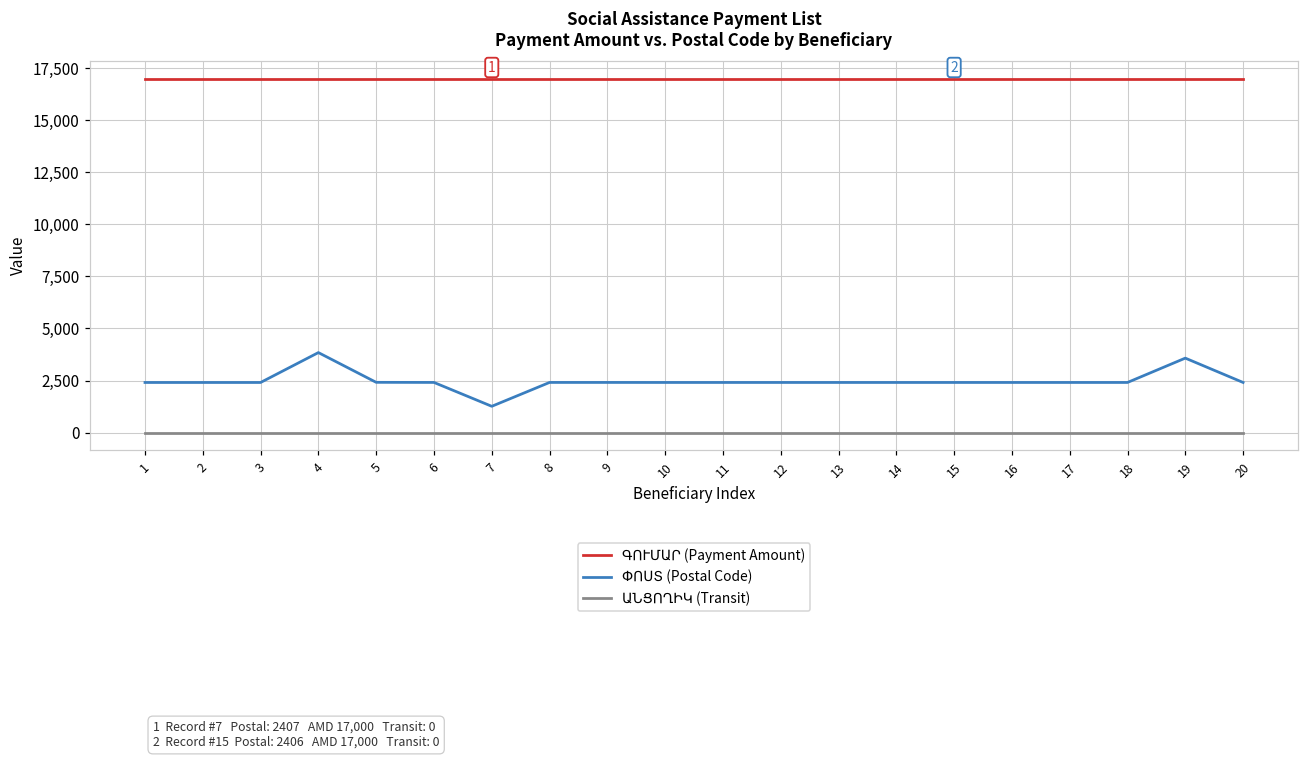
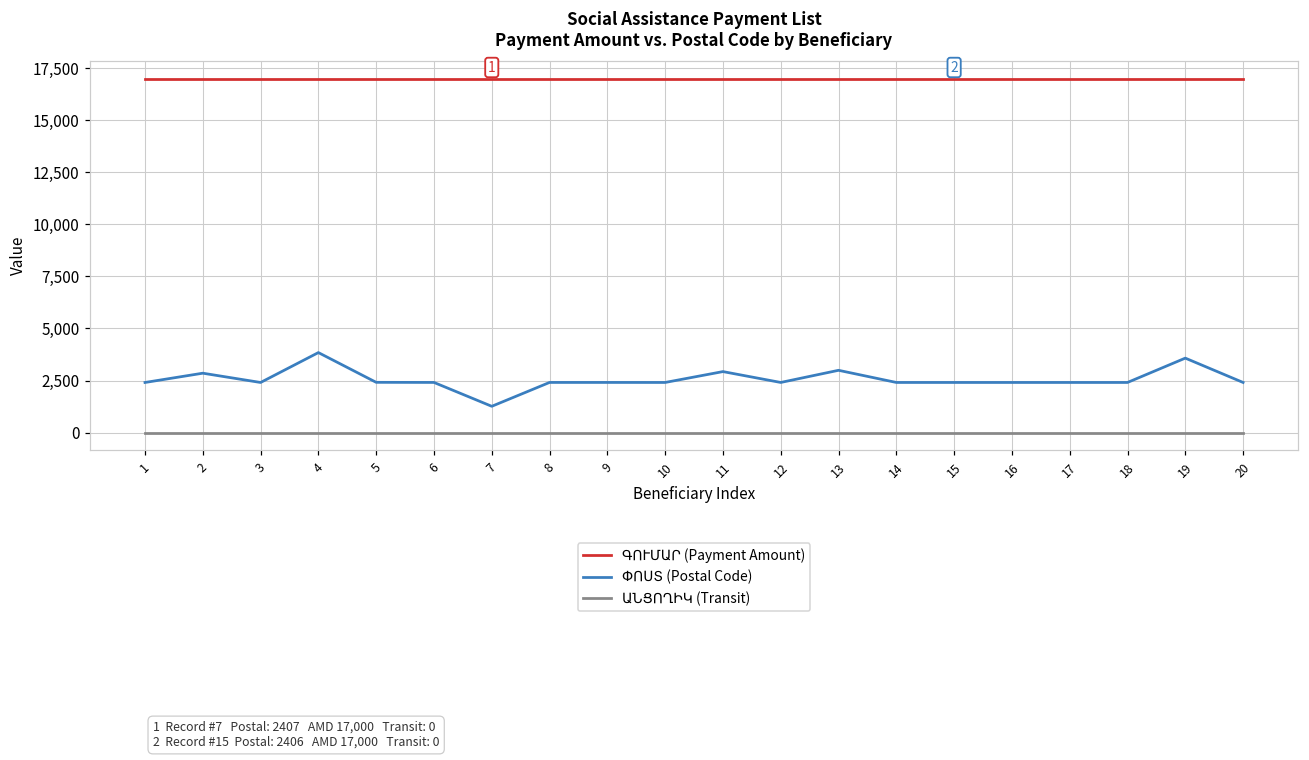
ՓՈՍՏ (Postal Code), 2: 2,400 -> 2,900
ՓՈՍՏ (Postal Code), 11: 2,400 -> 2,900
ՓՈՍՏ (Postal Code), 13: 2,400 -> 3,000
